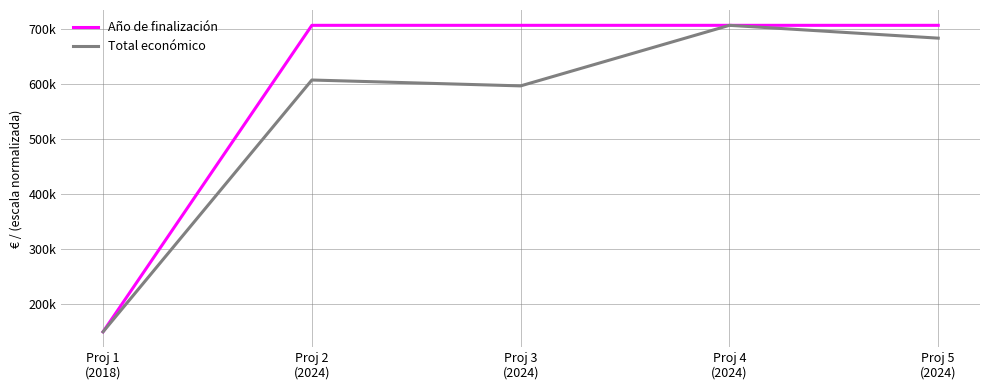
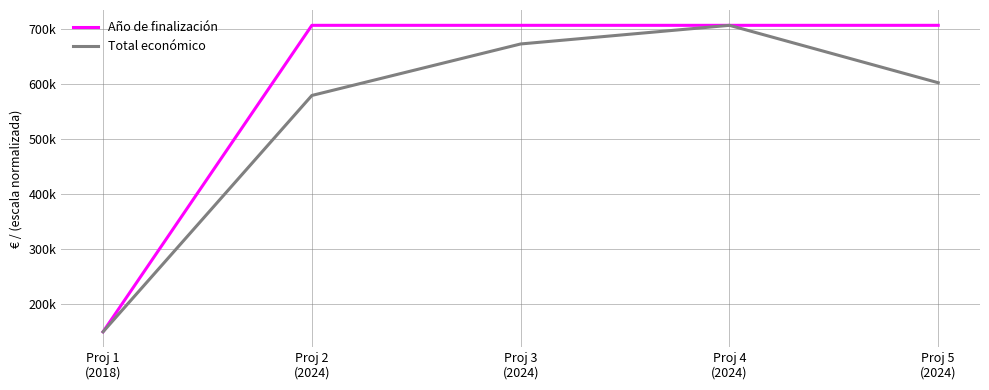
Total económico, Proj 2 (2024): 610000 -> 580000
Total económico, Proj 3 (2024): 600000 -> 670000
Total económico, Proj 5 (2024): 680000 -> 600000
